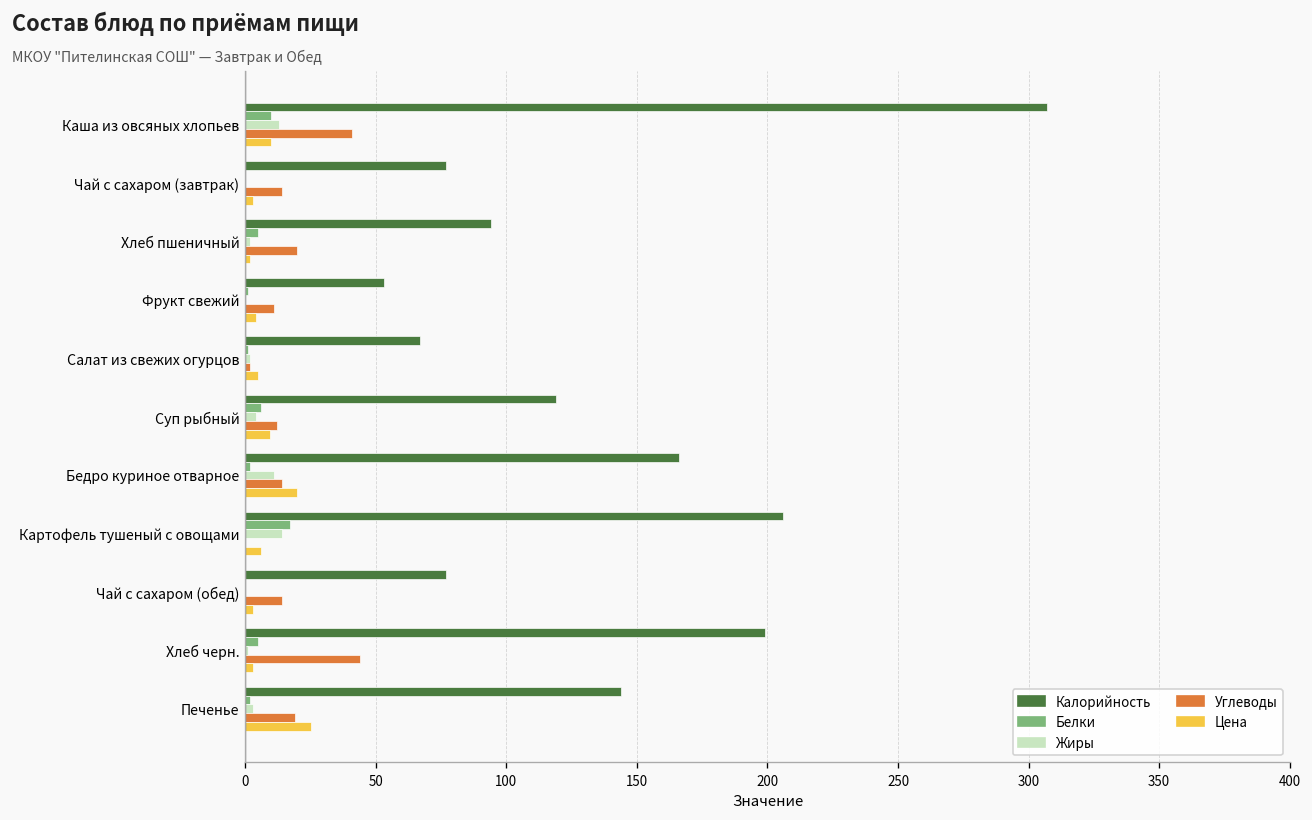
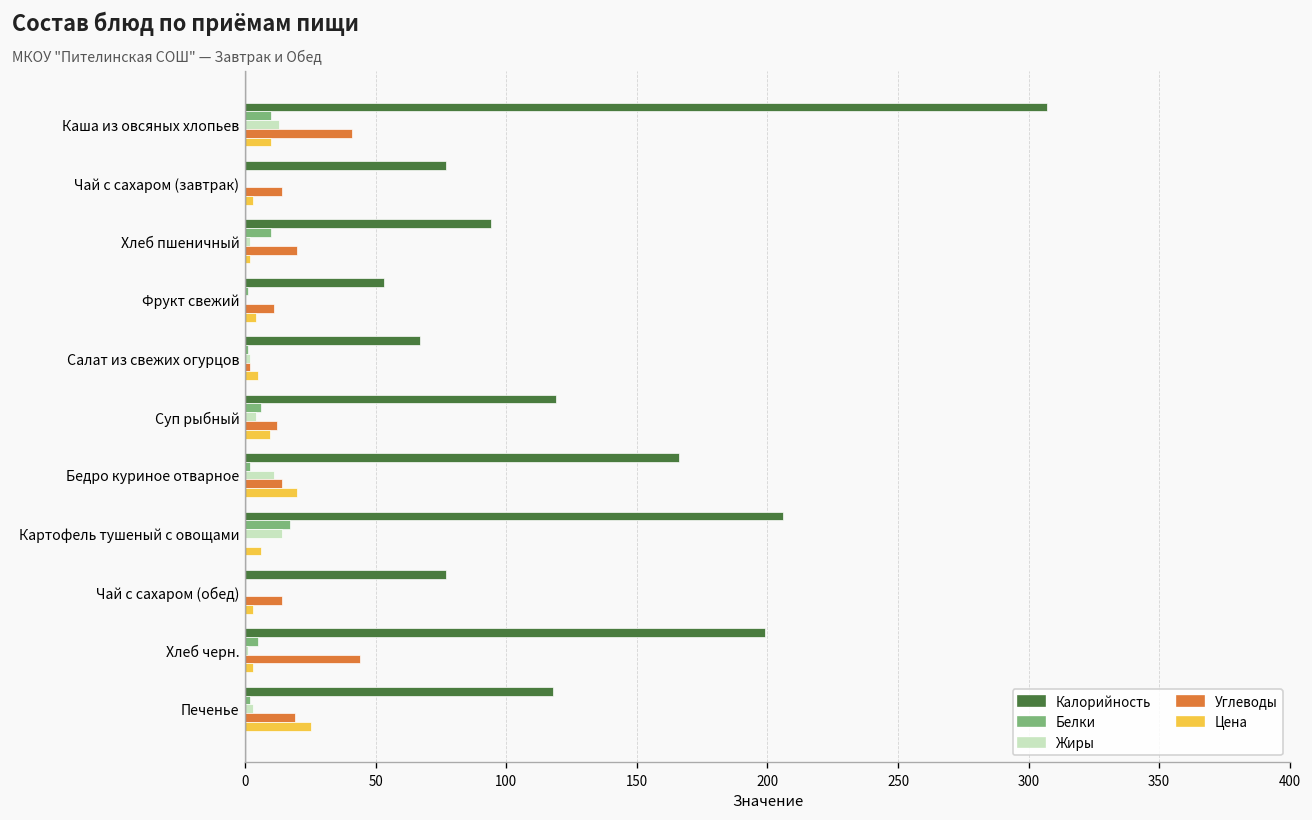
Белки, Хлеб пшеничный: 5 -> 10
Калорийность, Печенье: 144 -> 118
